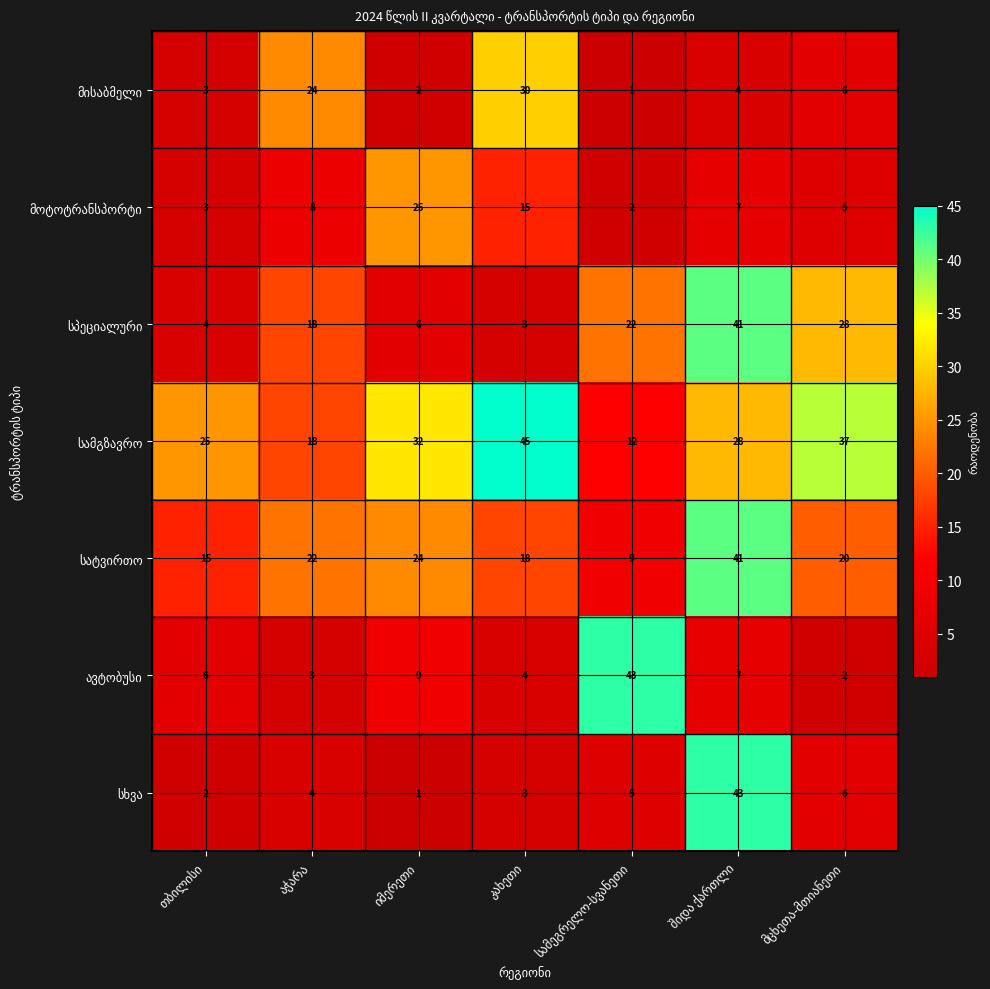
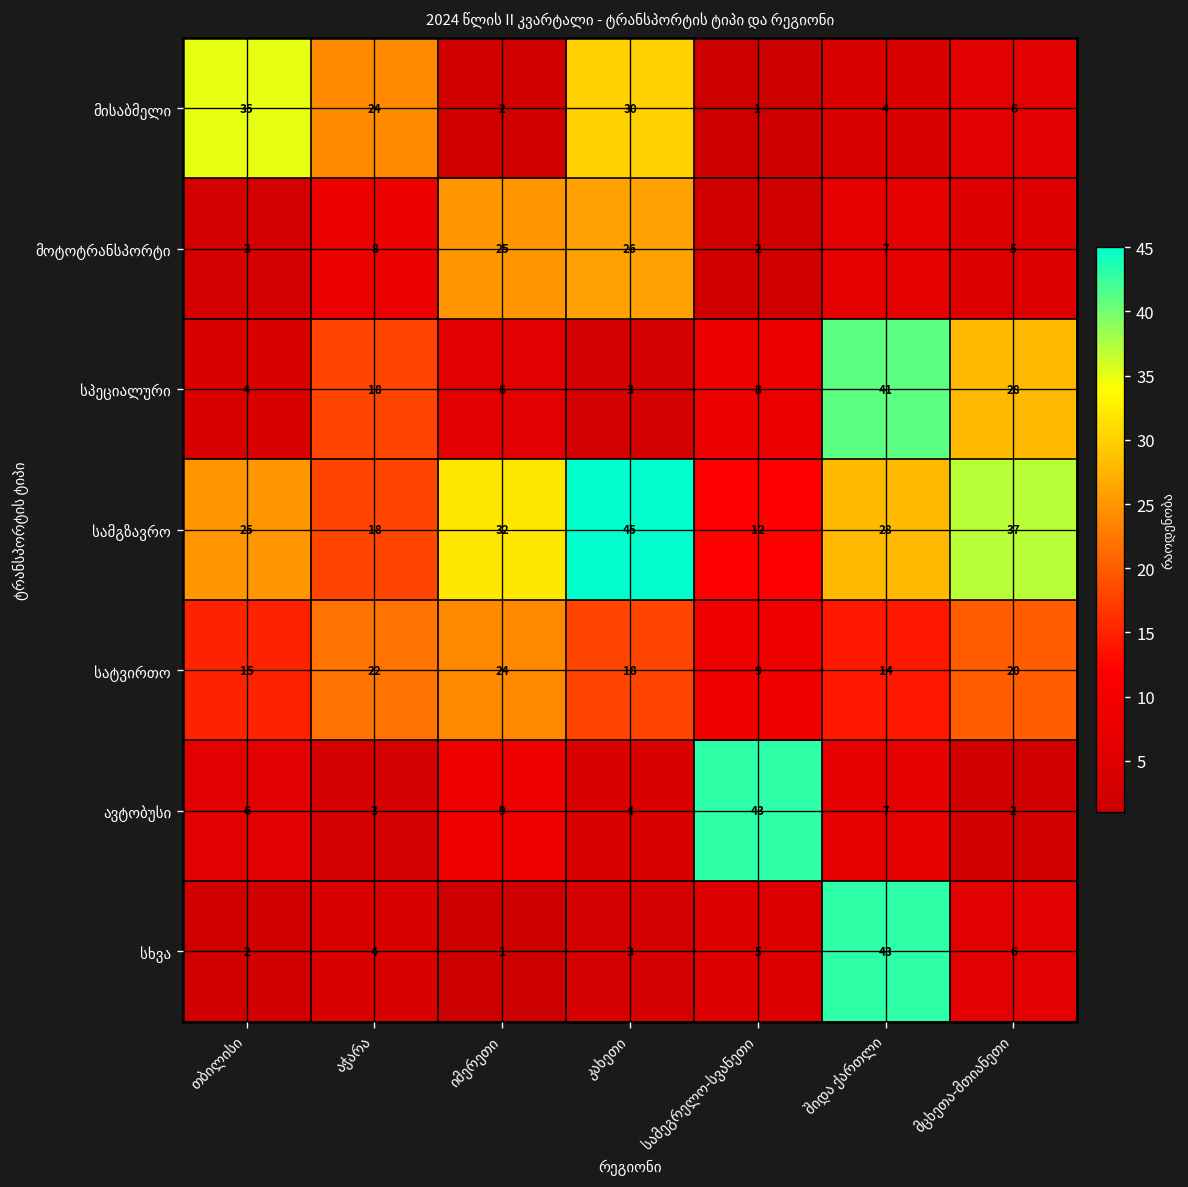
მისაბმელი, თბილისი: 3 -> 35
მოტოტრანსპორტი, კახეთი: 15 -> 26
სპეციალური, სამეგრელო-სვანეთი: 22 -> 8
სატვირთო, შიდა ქართლი: 41 -> 14
